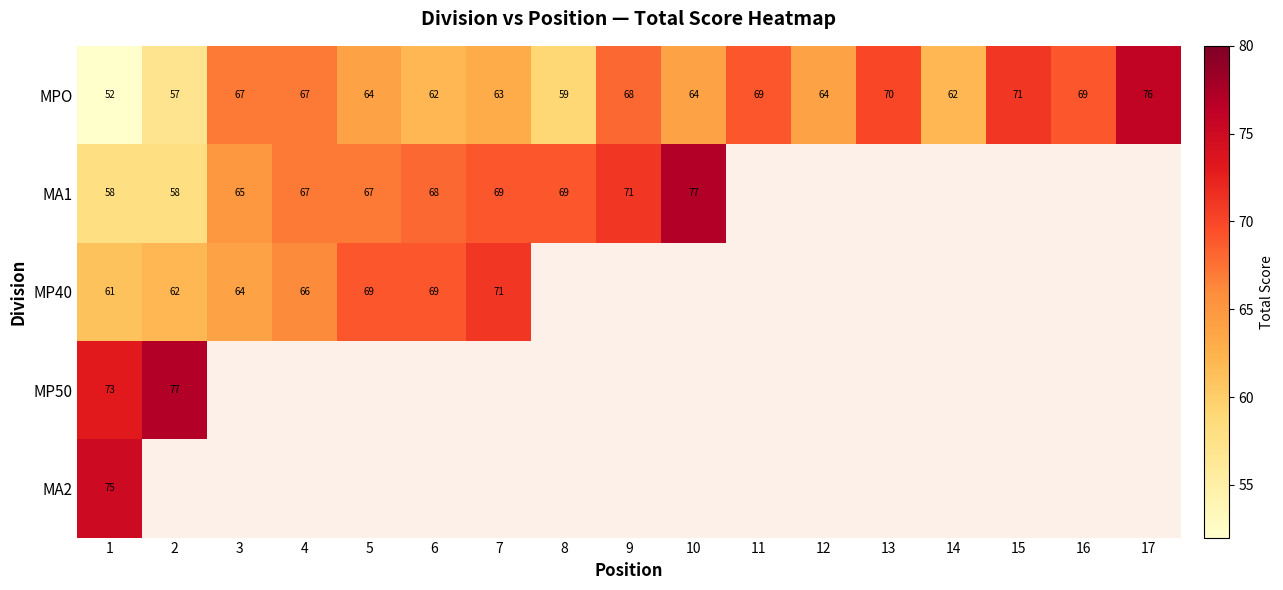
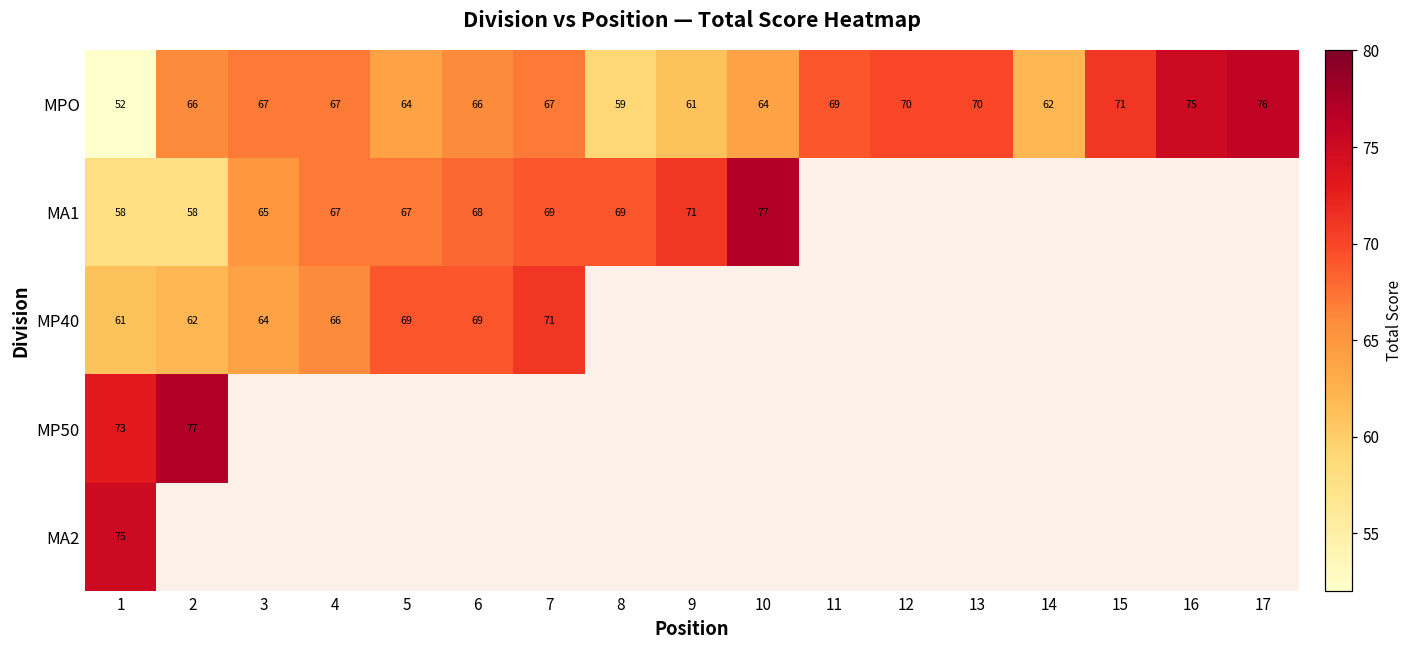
MPO, 2: 57 -> 66
MPO, 6: 62 -> 66
MPO, 7: 63 -> 67
MPO, 9: 68 -> 61
MPO, 12: 64 -> 70
MPO, 16: 69 -> 75
